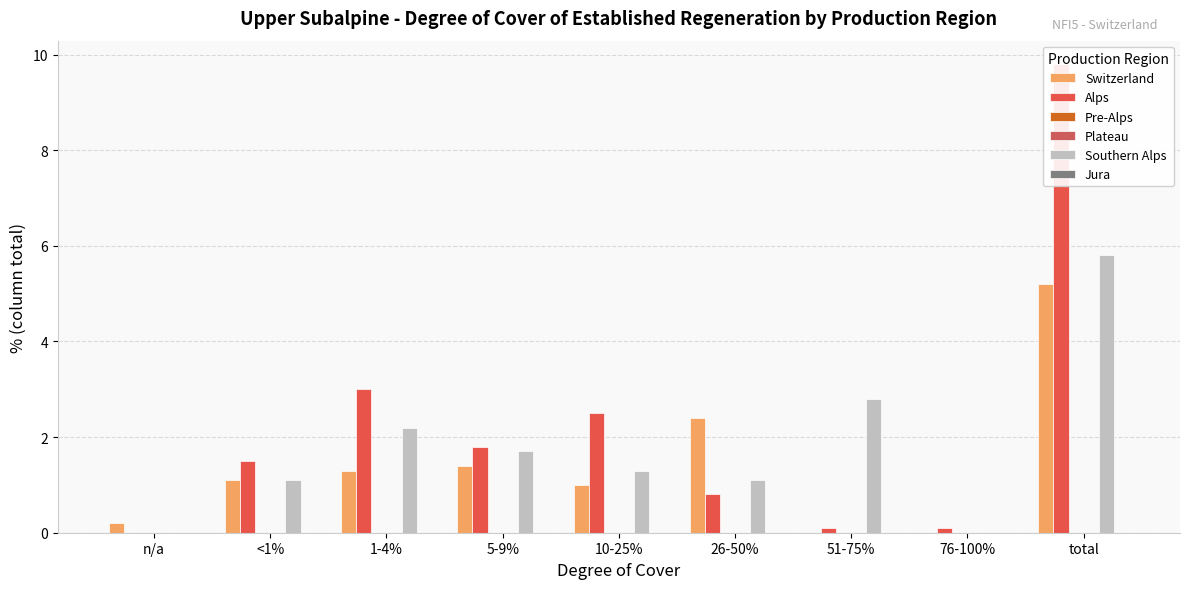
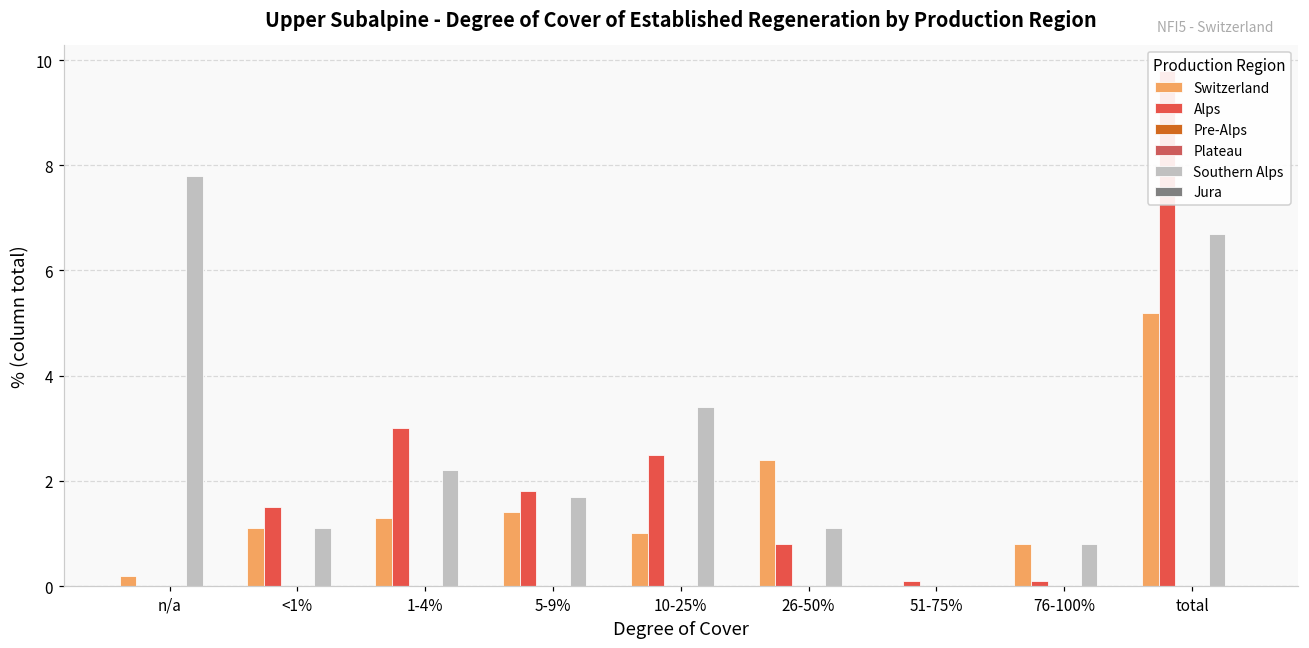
Southern Alps, n/a: 0.0 -> 7.8
Southern Alps, 10-25%: 1.3 -> 3.4
Southern Alps, 51-75%: 2.8 -> 0.0
Switzerland, 76-100%: 0.0 -> 0.8
Southern Alps, 76-100%: 0.0 -> 0.8
Southern Alps, total: 5.8 -> 6.7
